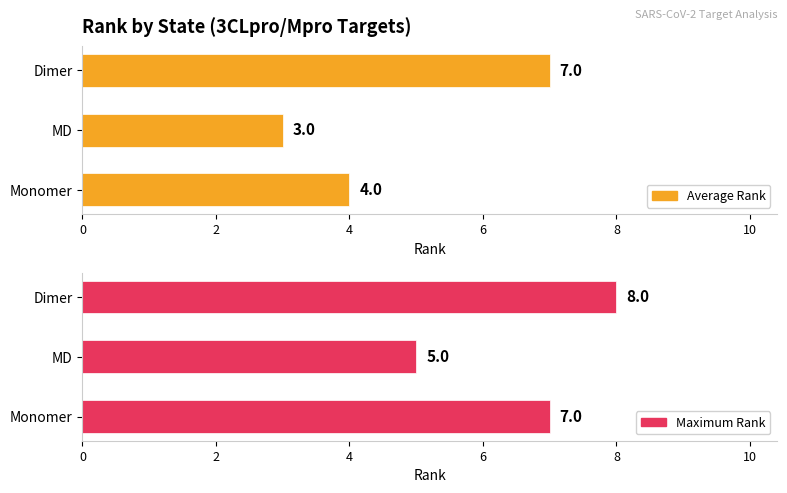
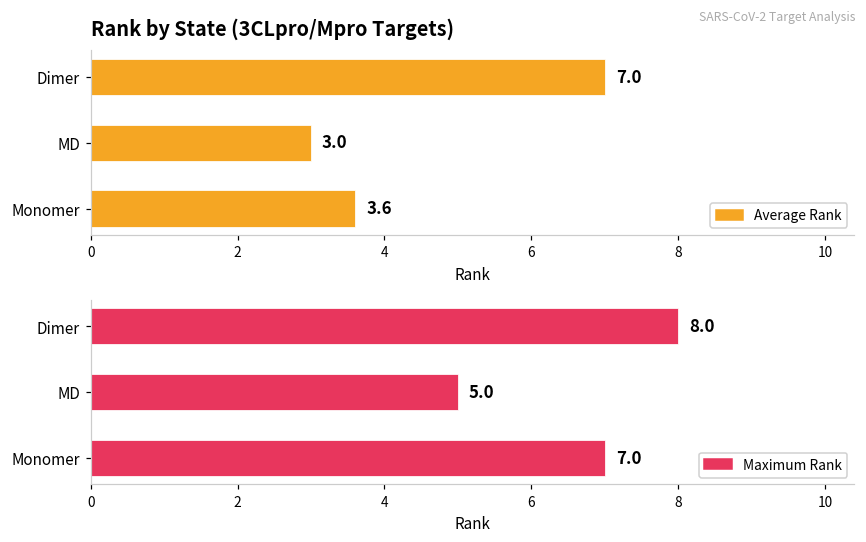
Rank by State (3CLpro/Mpro Targets), Monomer: 4.0 -> 3.6
